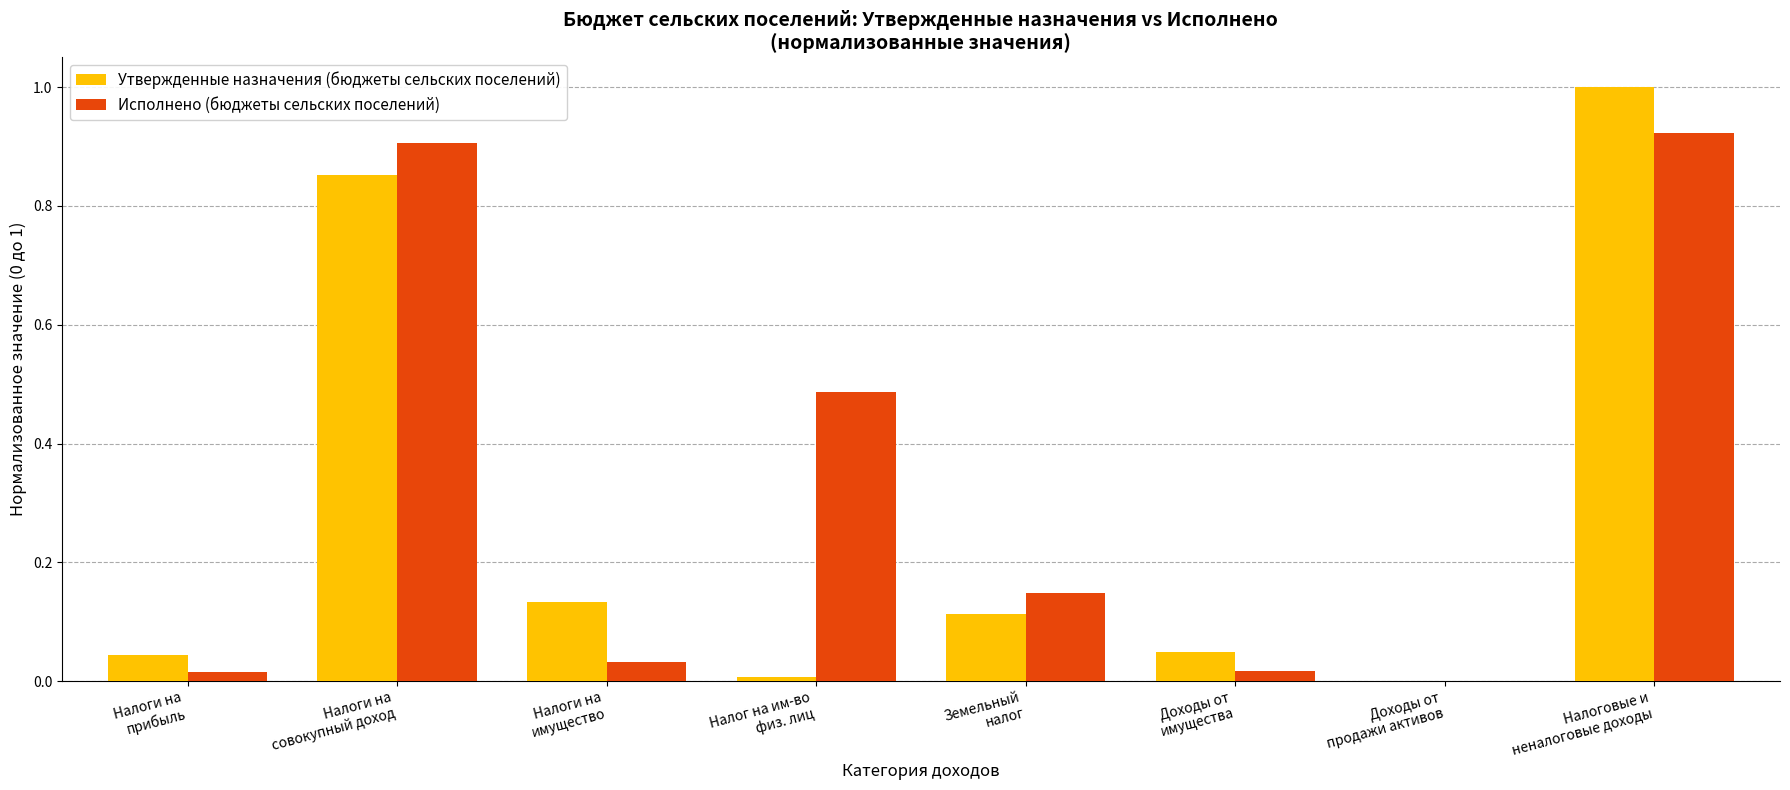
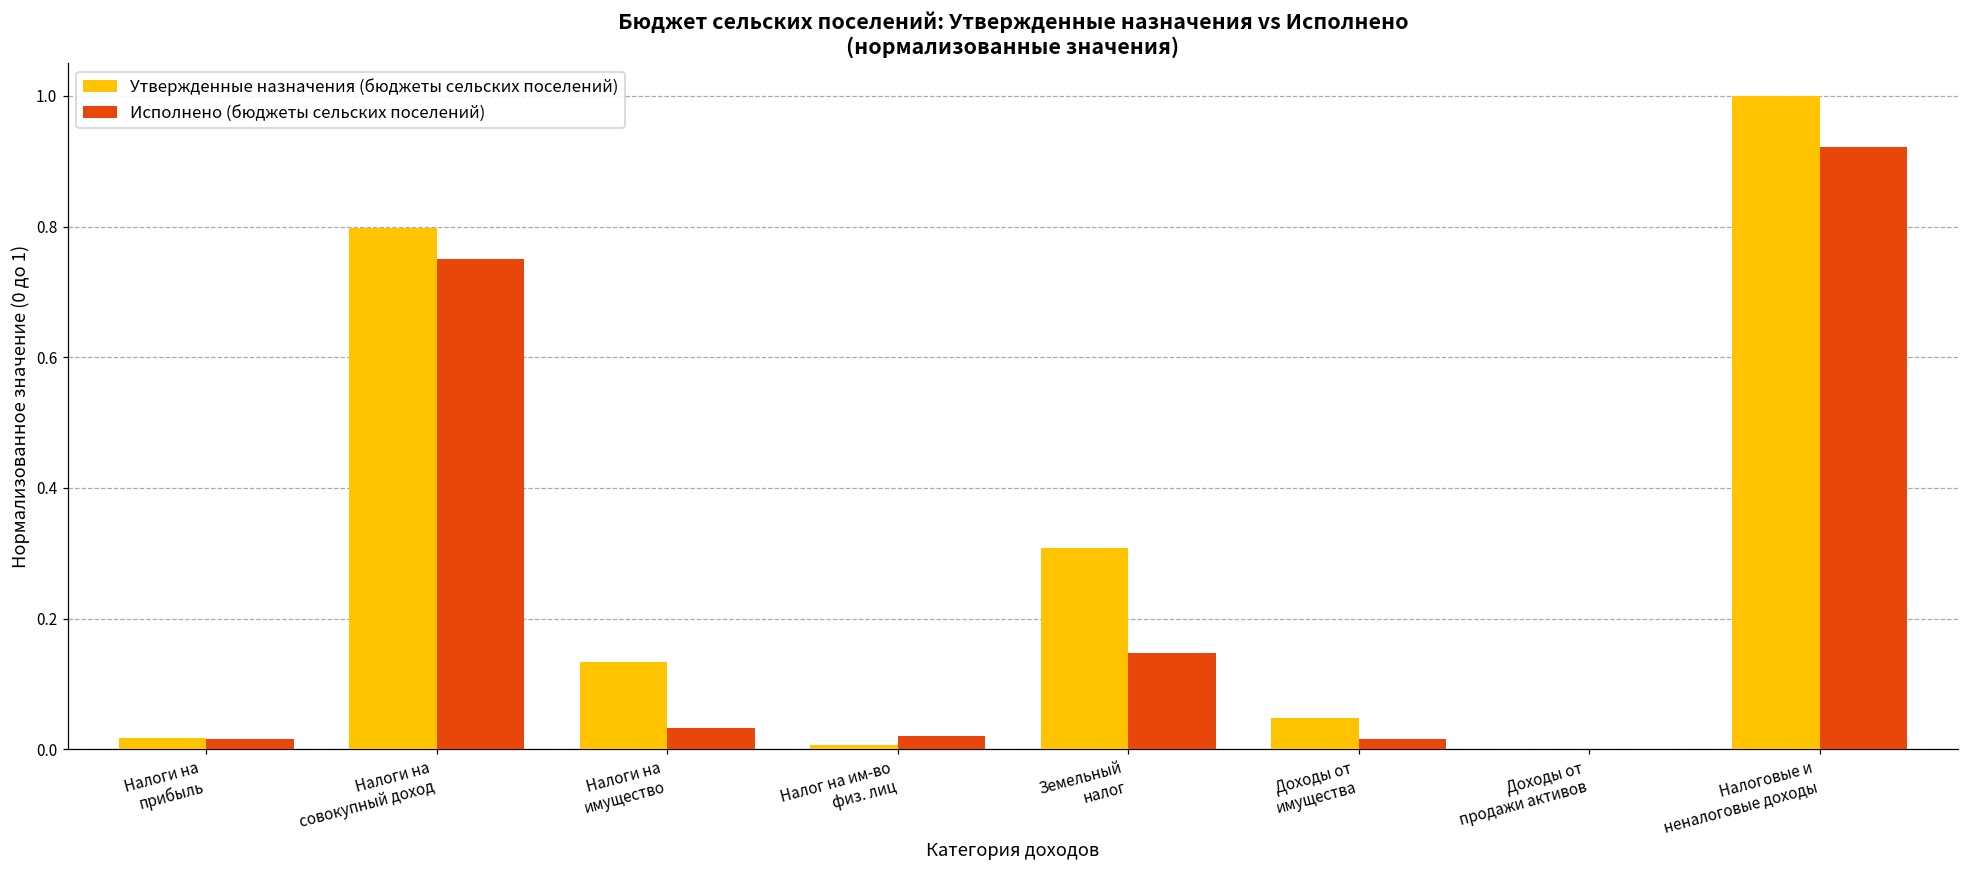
Утвержденные назначения (бюджеты сельских поселений), Налоги на прибыль: 0.04 -> 0.02
Утвержденные назначения (бюджеты сельских поселений), Налоги на совокупный доход: 0.85 -> 0.80
Исполнено (бюджеты сельских поселений), Налоги на совокупный доход: 0.91 -> 0.75
Исполнено (бюджеты сельских поселений), Налог на им-во физ. лиц: 0.49 -> 0.02
Утвержденные назначения (бюджеты сельских поселений), Земельный налог: 0.11 -> 0.31
